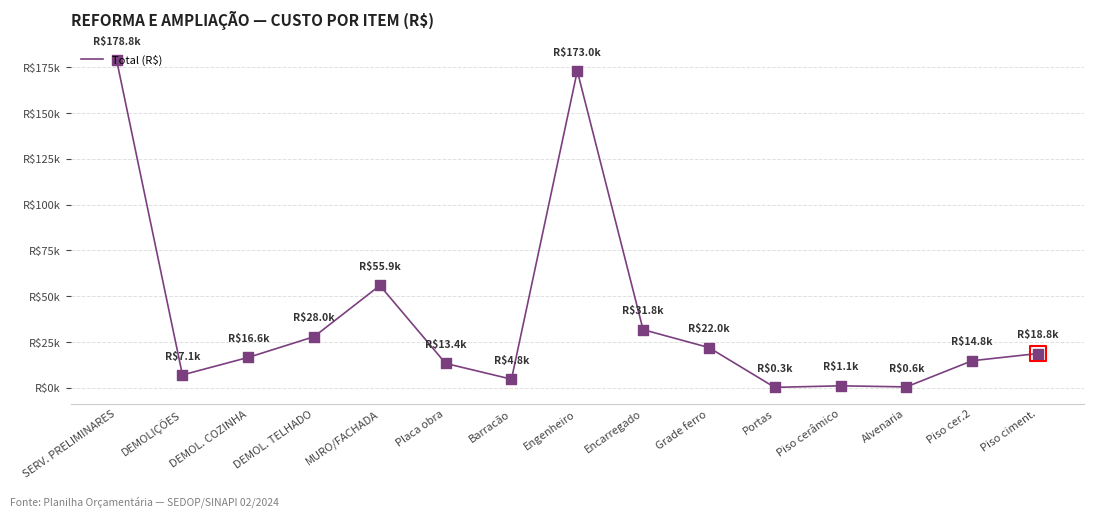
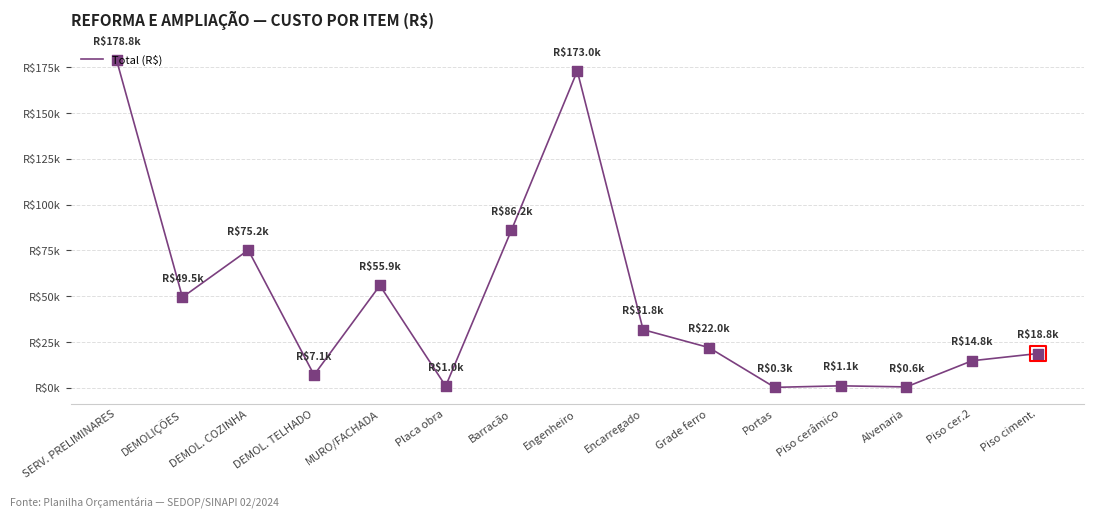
Total (R$), DEMOLIÇÕES: $7.1k -> $49.5k
Total (R$), DEMOL. COZINHA: $16.6k -> $75.2k
Total (R$), DEMOL. TELHADO: $28.0k -> $7.1k
Total (R$), Placa obra: $13.4k -> $1.0k
Total (R$), Barracão: $4.8k -> $86.2k
